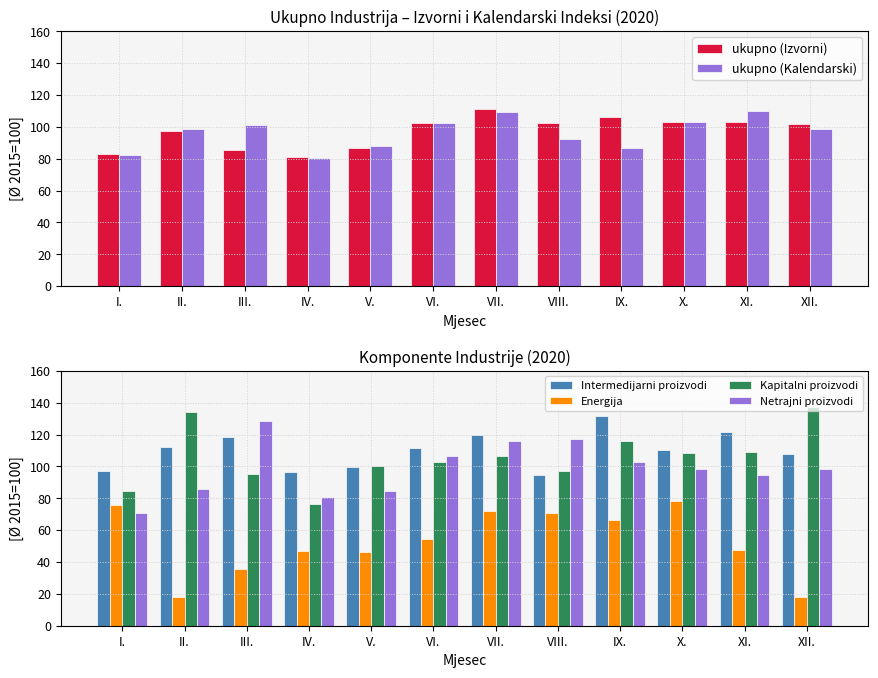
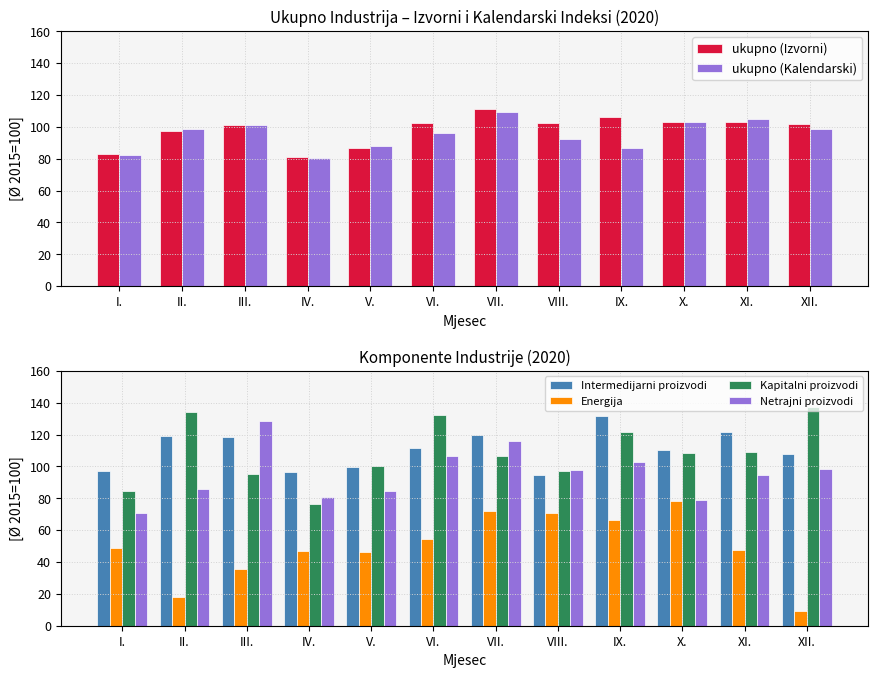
Ukupno Industrija – Izvorni i Kalendarski Indeksi (2020), ukupno (Izvorni), III.: 85 -> 101
Ukupno Industrija – Izvorni i Kalendarski Indeksi (2020), ukupno (Kalendarski), VI.: 103 -> 96
Ukupno Industrija – Izvorni i Kalendarski Indeksi (2020), ukupno (Kalendarski), XI.: 110 -> 105
Komponente Industrije (2020), Energija, I.: 76 -> 49
Komponente Industrije (2020), Intermedijarni proizvodi, II.: 112 -> 119
Komponente Industrije (2020), Kapitalni proizvodi, VI.: 103 -> 132
Komponente Industrije (2020), Netrajni proizvodi, VIII.: 117 -> 98
Komponente Industrije (2020), Kapitalni proizvodi, IX.: 116 -> 122
Komponente Industrije (2020), Netrajni proizvodi, X.: 99 -> 79
Komponente Industrije (2020), Energija, XII.: 18 -> 9
